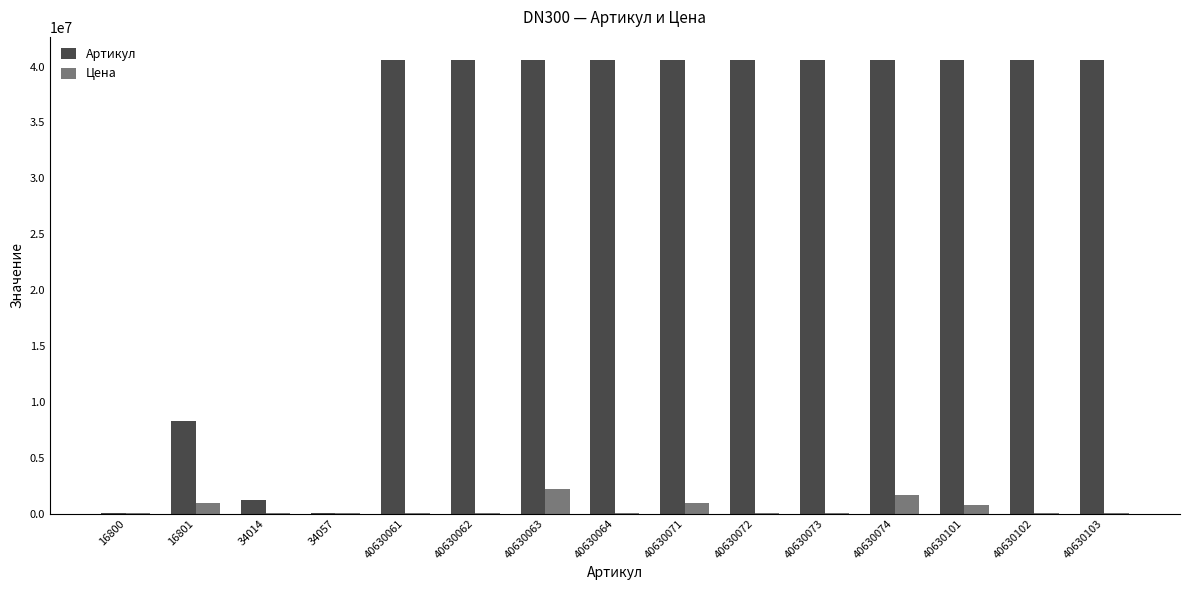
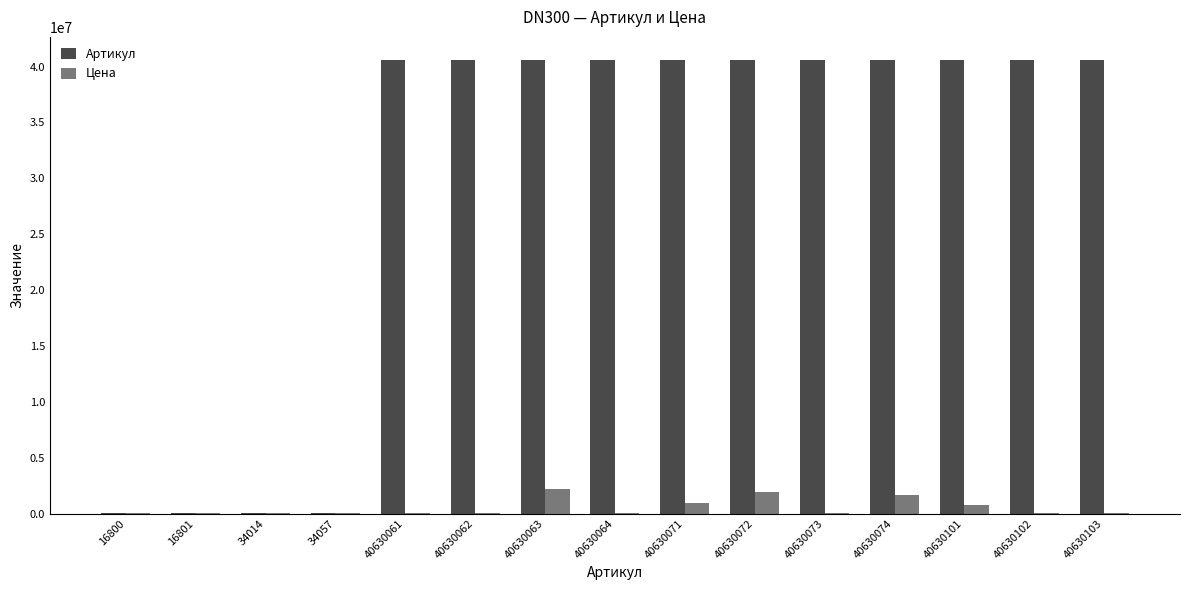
Артикул, 16801: 8300000 -> 0
Цена, 16801: 1000000 -> 0
Артикул, 34014: 1200000 -> 0
Цена, 40630072: 0 -> 2000000
